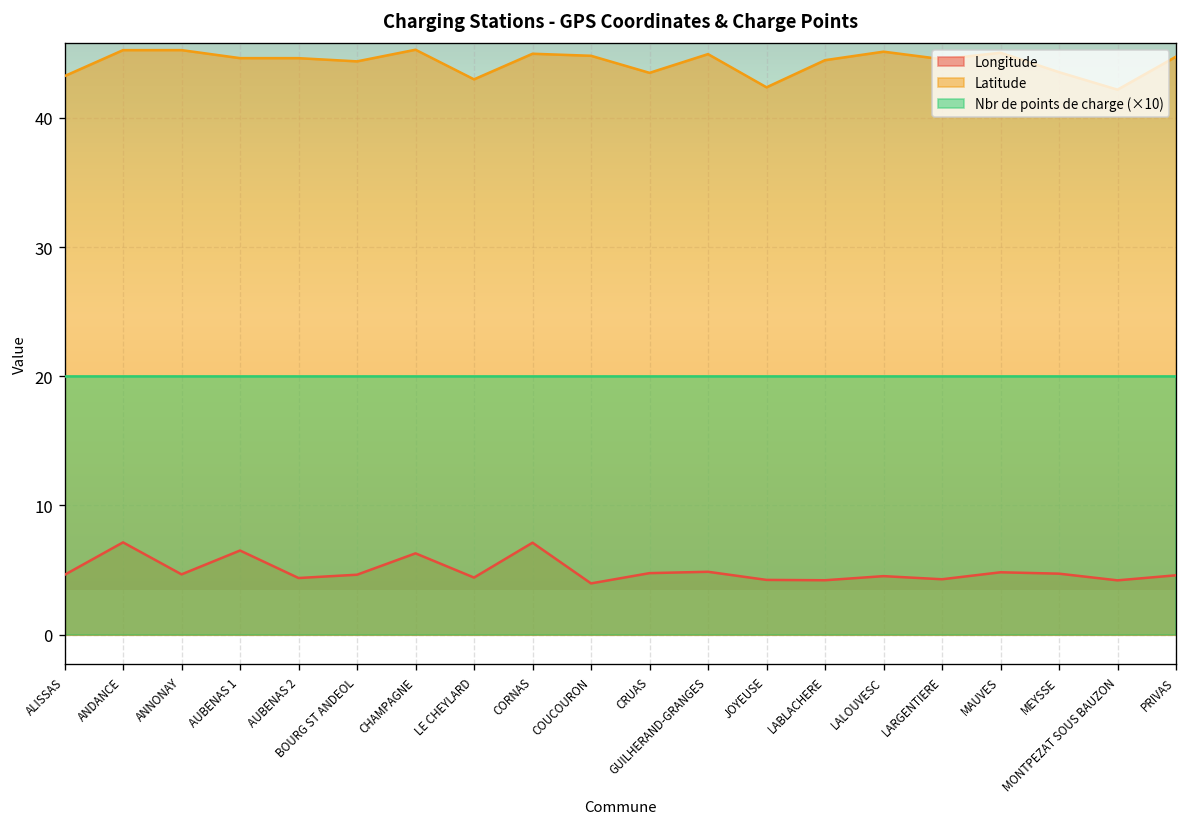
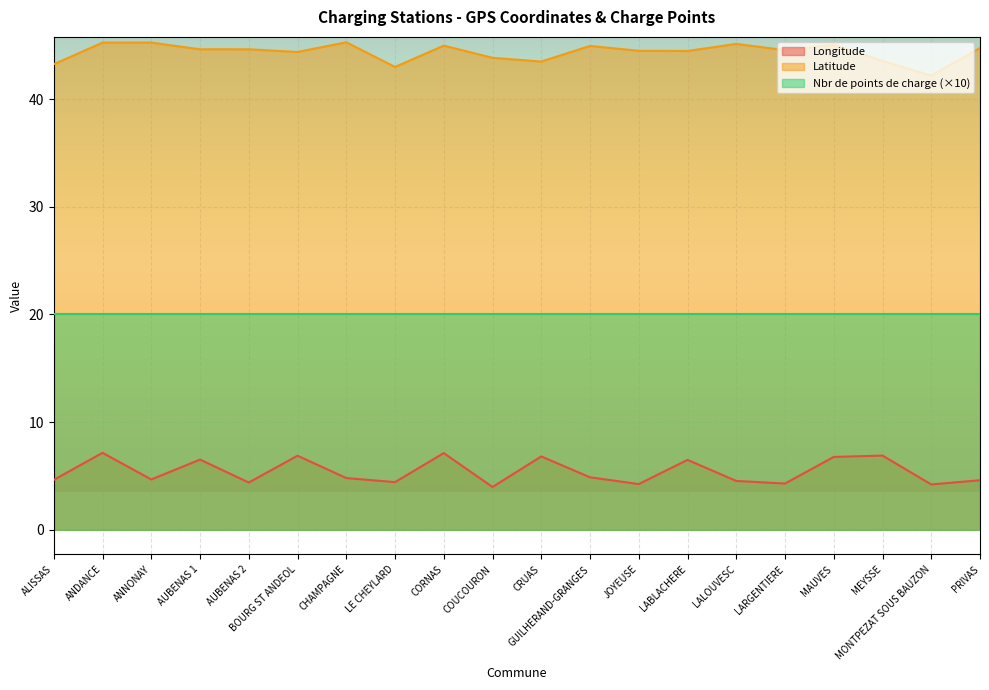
Longitude, BOURG ST ANDEOL: 4.6 -> 6.9
Longitude, CHAMPAGNE: 6.3 -> 4.8
Latitude, COUCOURON: 44.8 -> 43.8
Longitude, CRUAS: 4.8 -> 6.8
Latitude, JOYEUSE: 42.4 -> 44.5
Longitude, LABLACHERE: 4.2 -> 6.5
Longitude, MAUVES: 4.8 -> 6.8
Longitude, MEYSSE: 4.7 -> 6.9
